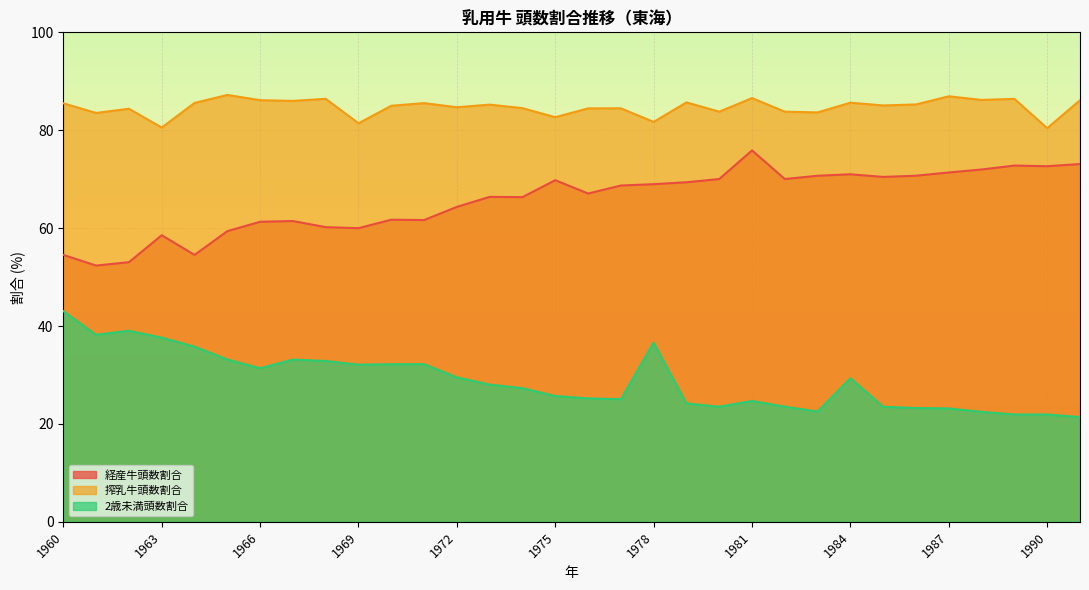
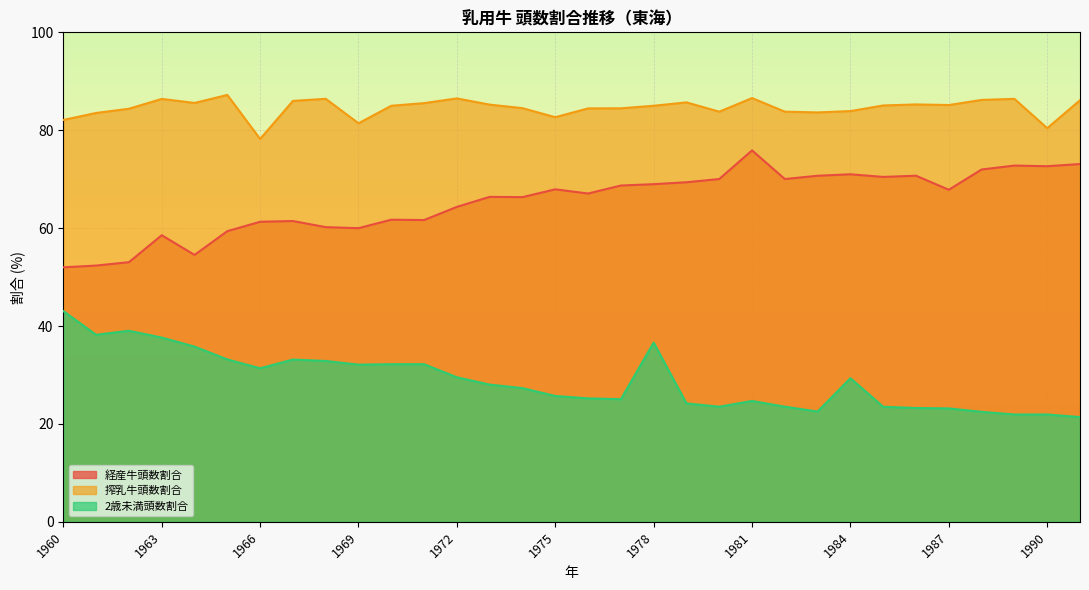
経産牛頭数割合, 1960: 55 -> 52
搾乳牛頭数割合, 1960: 86 -> 82
搾乳牛頭数割合, 1963: 81 -> 86
搾乳牛頭数割合, 1966: 86 -> 78
搾乳牛頭数割合, 1972: 85 -> 87
経産牛頭数割合, 1975: 70 -> 68
搾乳牛頭数割合, 1978: 82 -> 85
搾乳牛頭数割合, 1984: 86 -> 84
経産牛頭数割合, 1987: 71 -> 68
搾乳牛頭数割合, 1987: 87 -> 85
